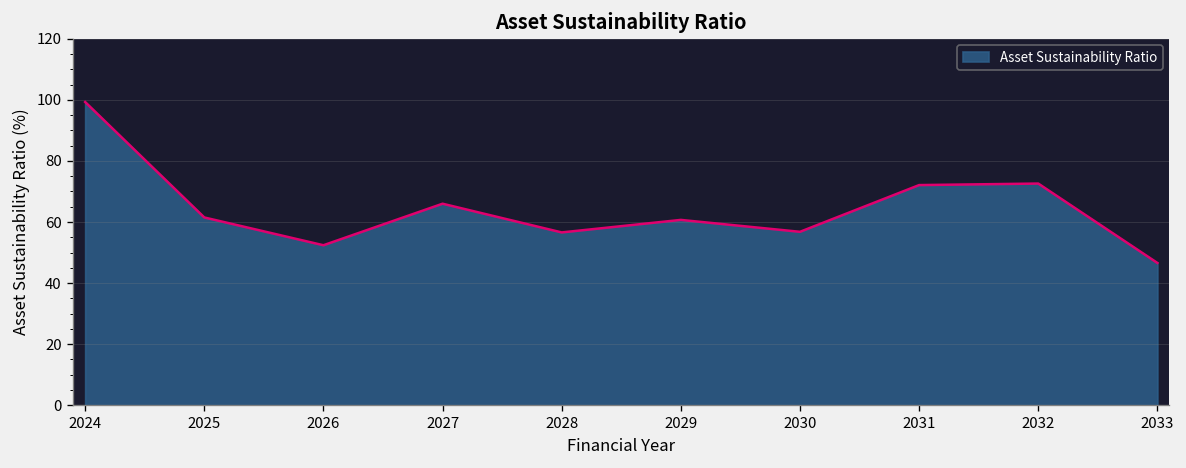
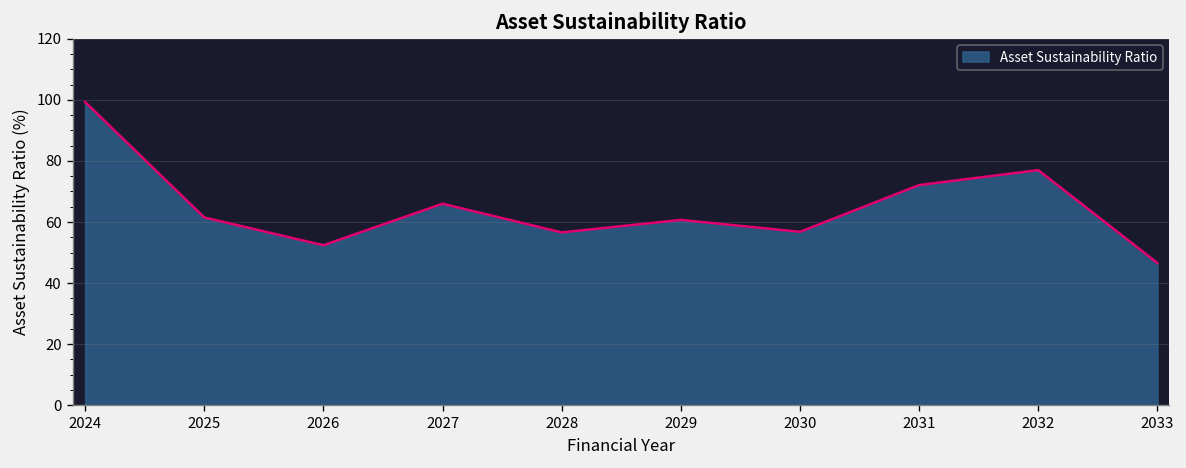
2032: 73 -> 77
